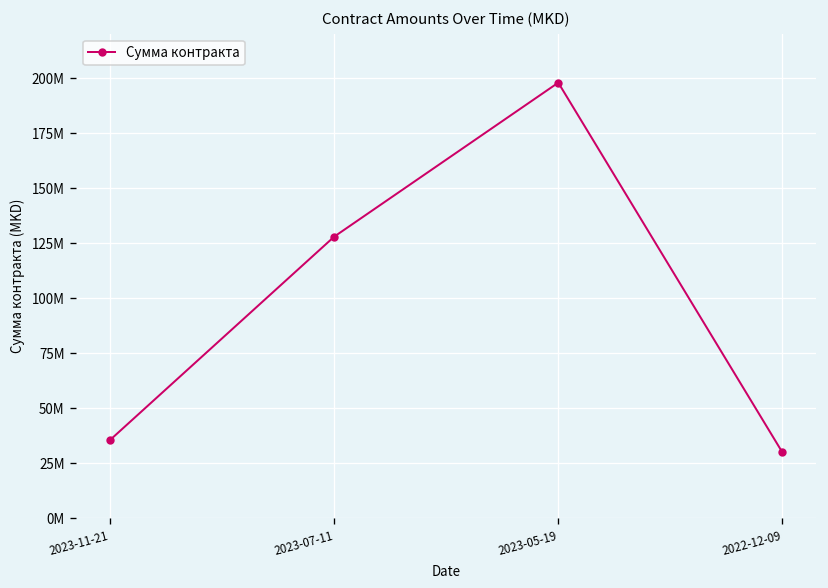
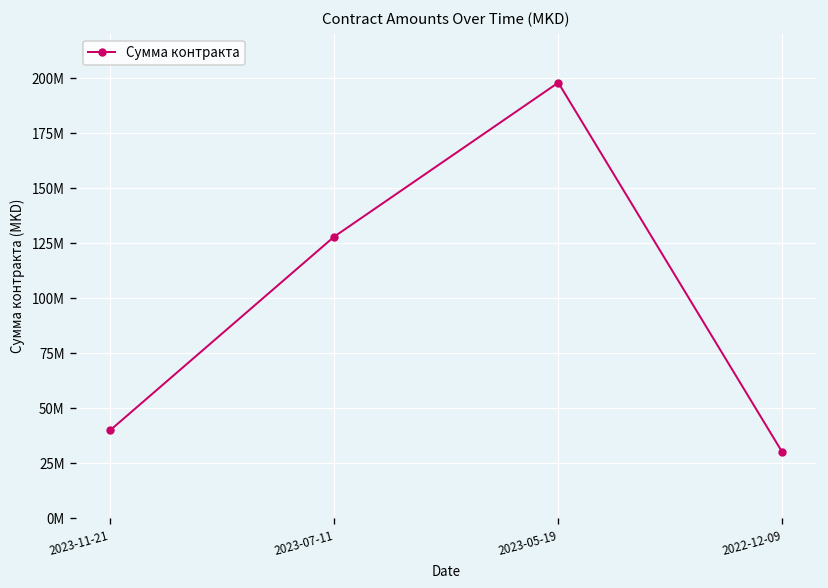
2023-11-21: 36000000 -> 40000000
